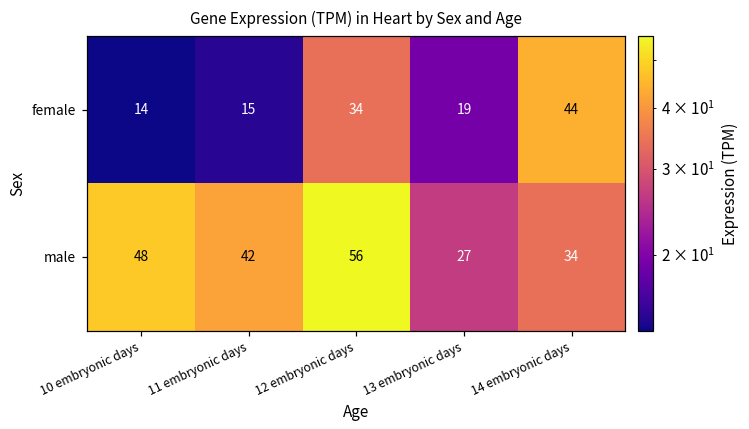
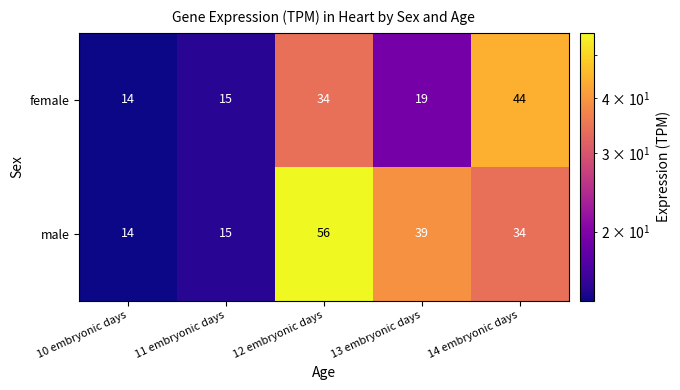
male, 10 embryonic days: 48 -> 14
male, 11 embryonic days: 42 -> 15
male, 13 embryonic days: 27 -> 39
